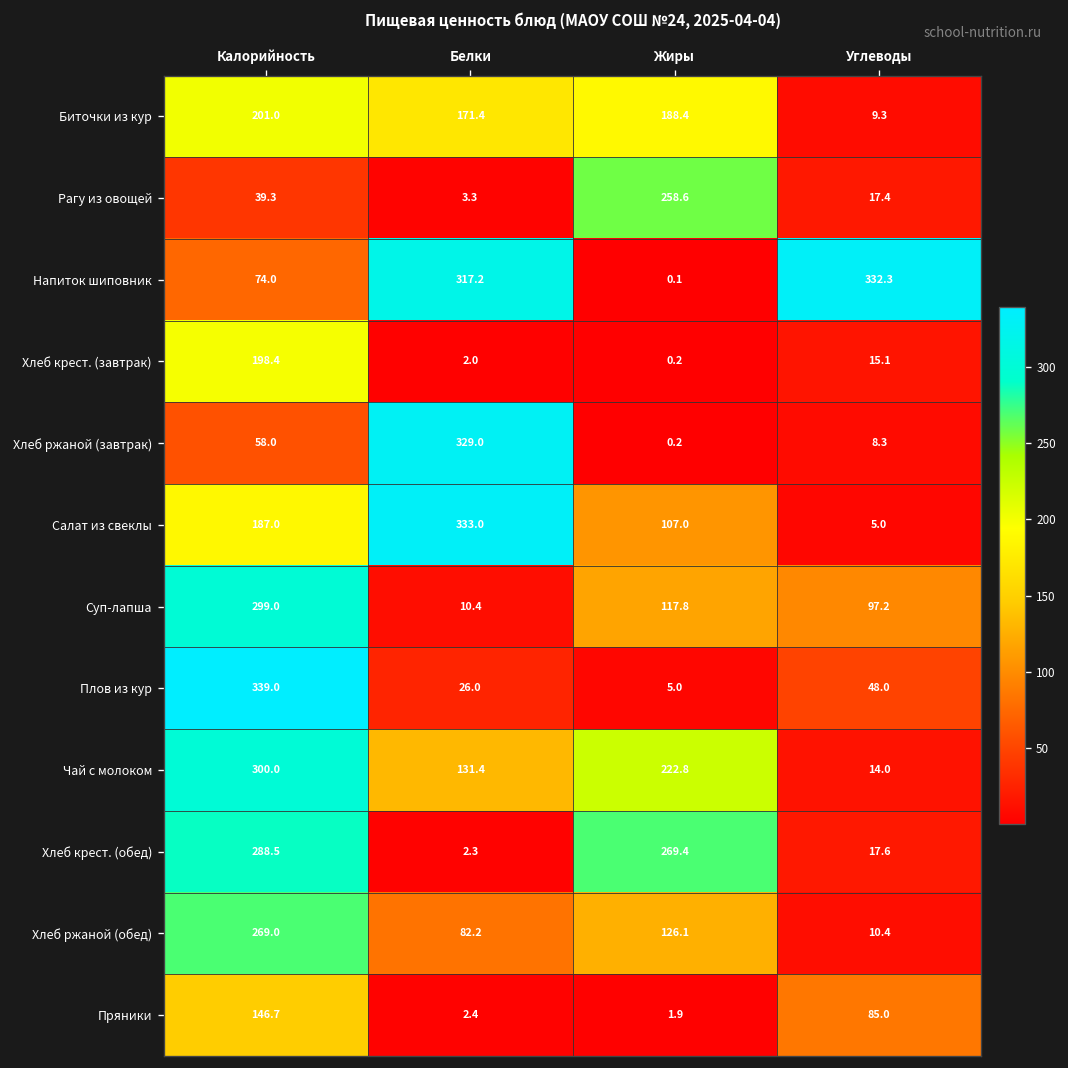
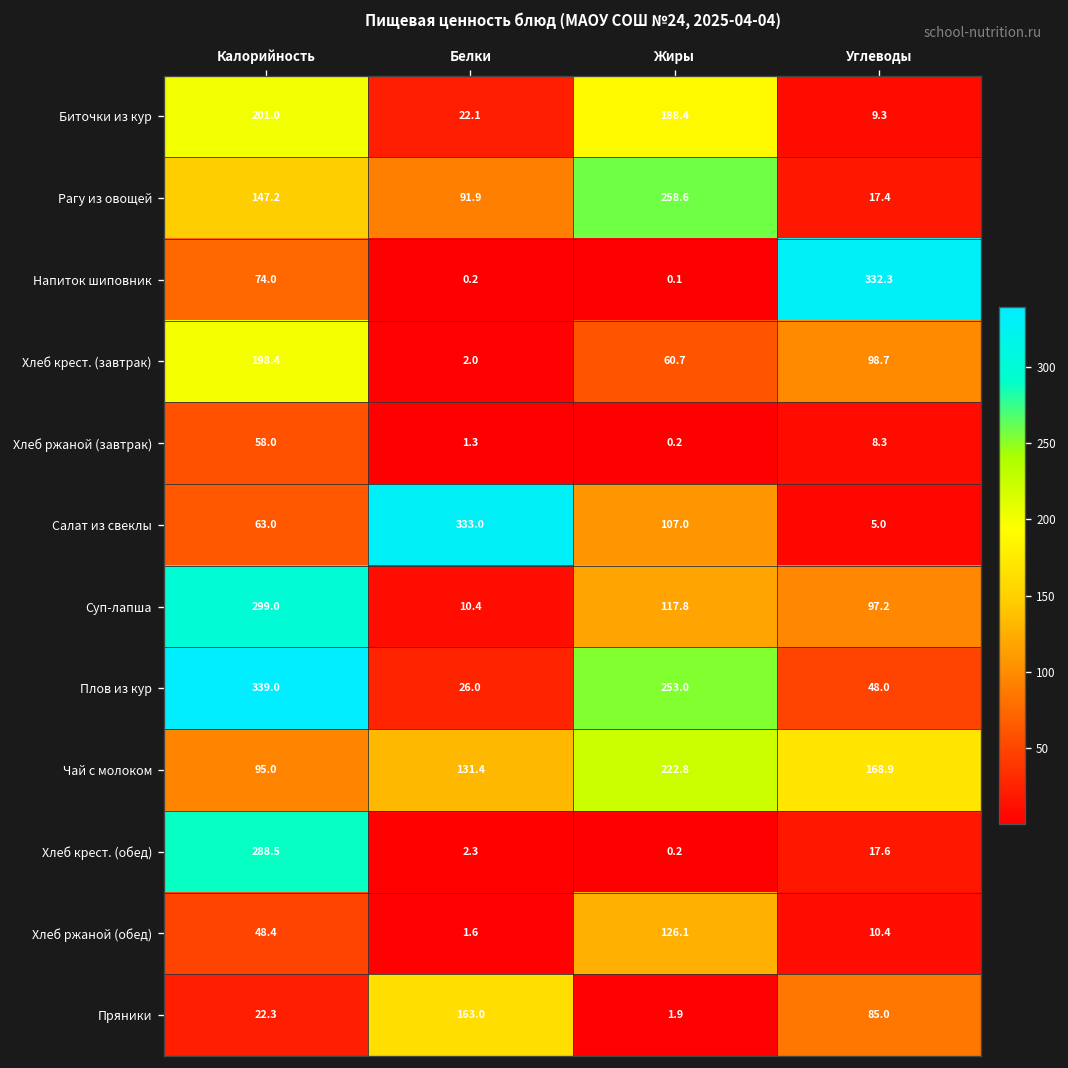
Биточки из кур, Белки: 171.4 -> 22.1
Рагу из овощей, Калорийность: 39.3 -> 147.2
Рагу из овощей, Белки: 3.3 -> 91.9
Напиток шиповник, Белки: 317.2 -> 0.2
Хлеб крест. (завтрак), Жиры: 0.2 -> 60.7
Хлеб крест. (завтрак), Углеводы: 15.1 -> 98.7
Хлеб ржаной (завтрак), Белки: 329.0 -> 1.3
Салат из свеклы, Калорийность: 187.0 -> 63.0
Плов из кур, Жиры: 5.0 -> 253.0
Чай с молоком, Калорийность: 300.0 -> 95.0
Чай с молоком, Углеводы: 14.0 -> 168.9
Хлеб крест. (обед), Жиры: 269.4 -> 0.2
Хлеб ржаной (обед), Калорийность: 269.0 -> 48.4
Хлеб ржаной (обед), Белки: 82.2 -> 1.6
Пряники, Калорийность: 146.7 -> 22.3
Пряники, Белки: 2.4 -> 163.0
